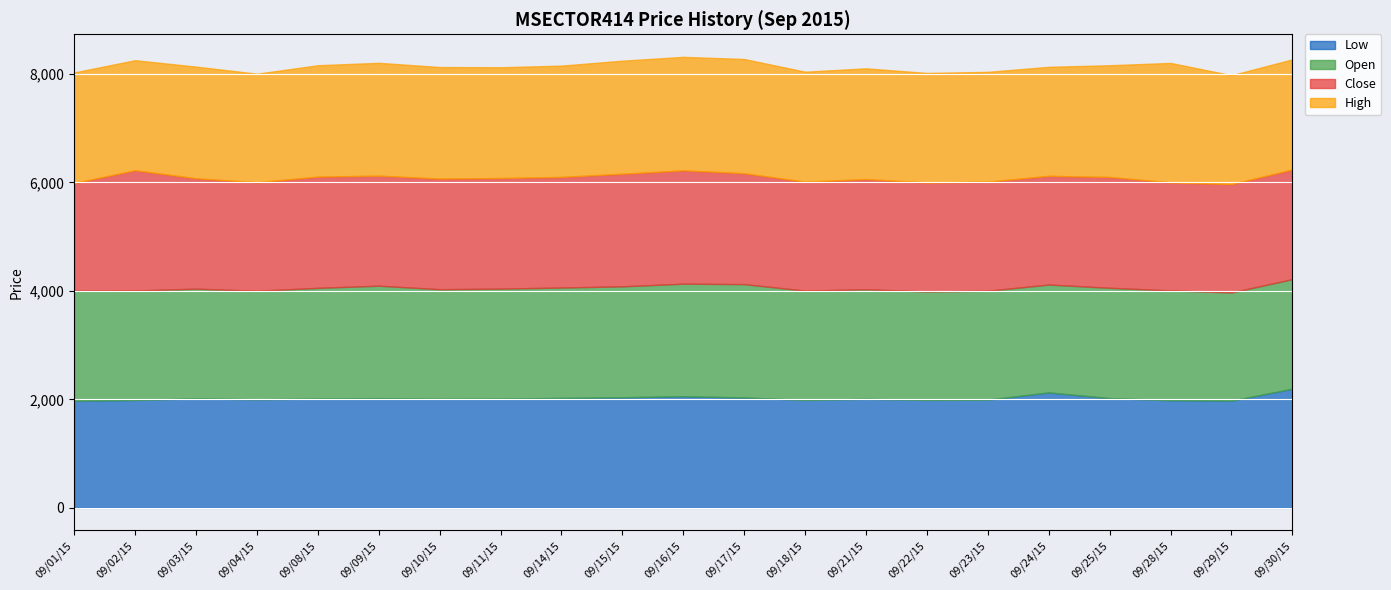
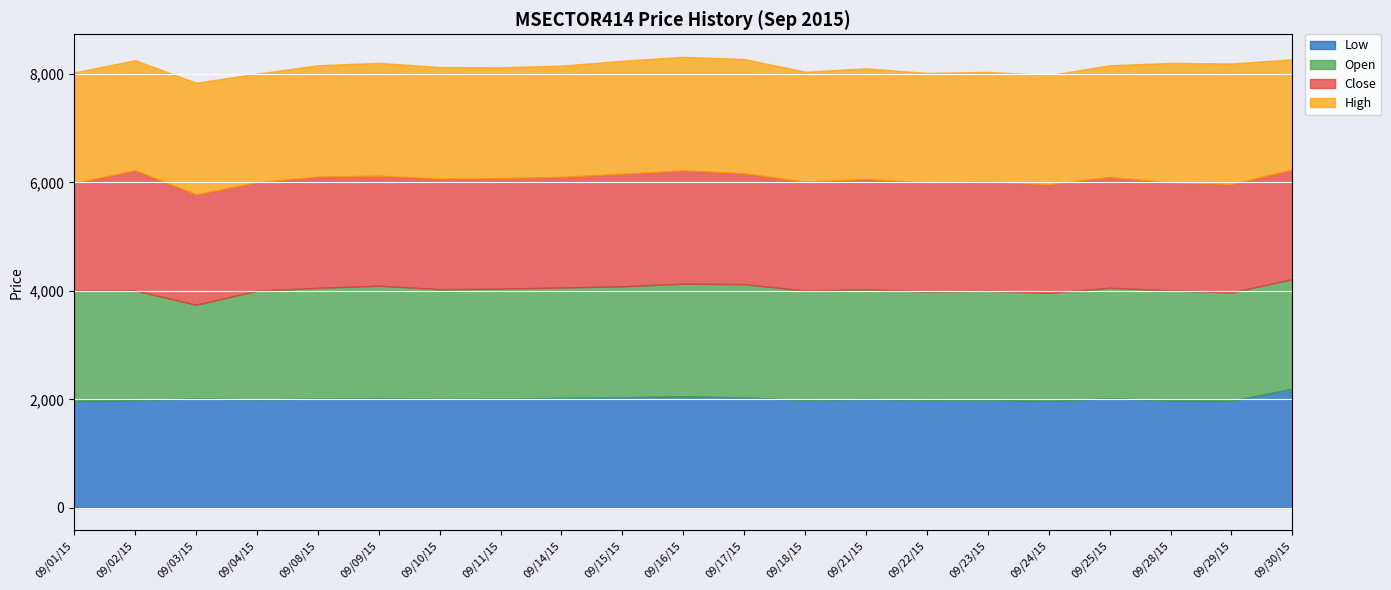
Open, 09/03/15: 2,000 -> 1,700
Low, 09/24/15: 2,100 -> 2,000
High, 09/29/15: 2,000 -> 2,200
